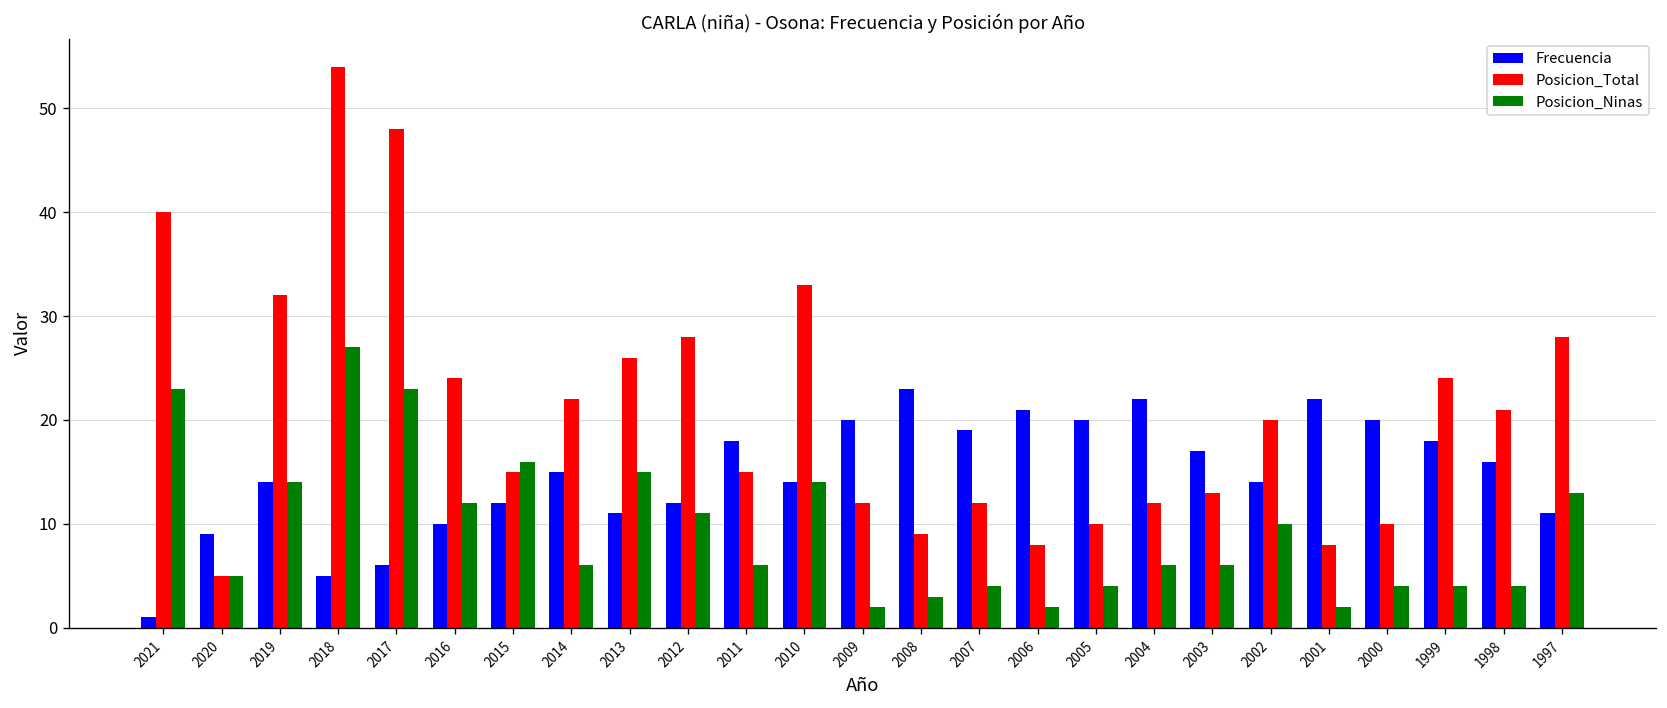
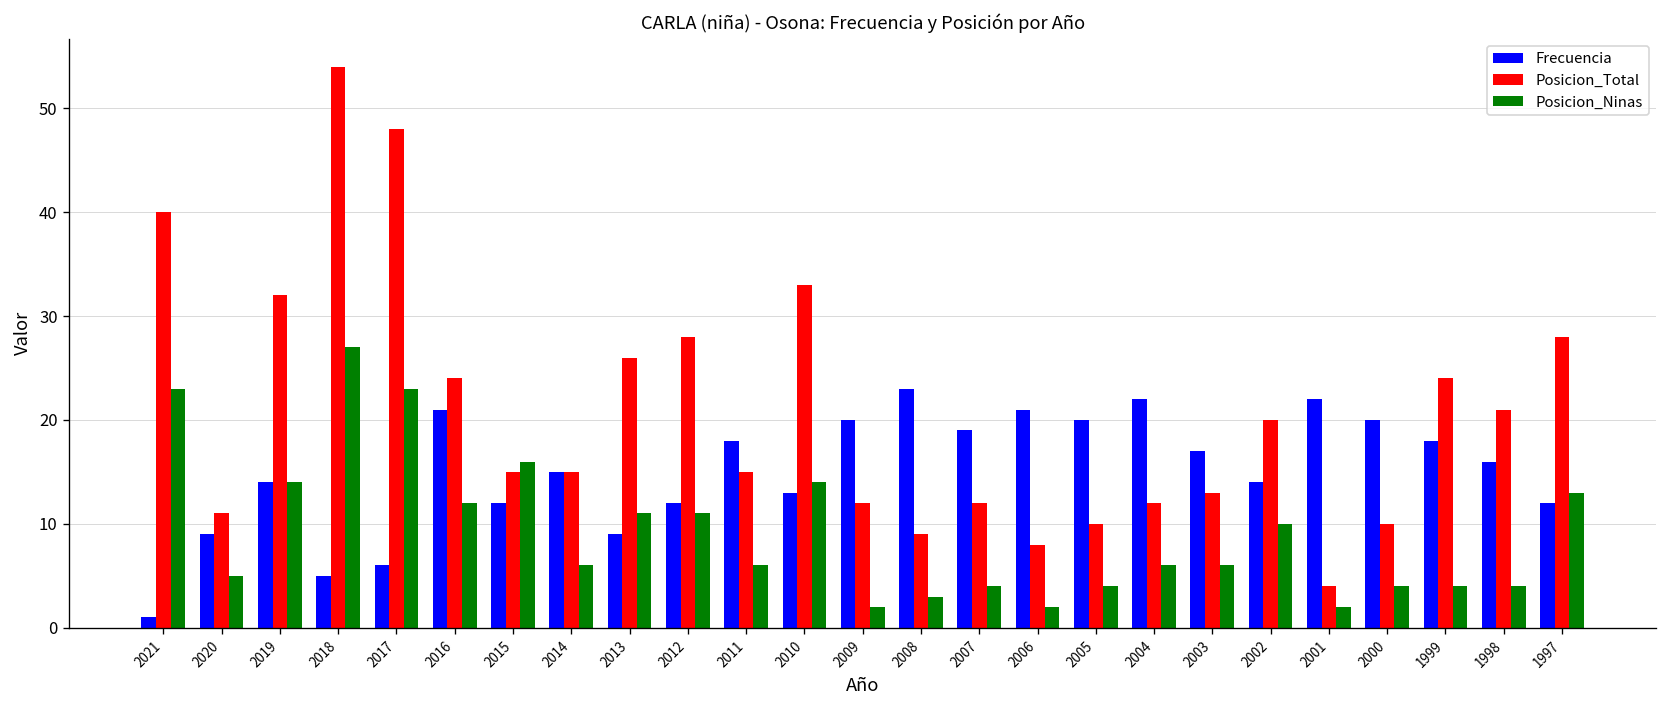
Posicion_Total, 2020: 5 -> 11
Frecuencia, 2016: 10 -> 21
Posicion_Total, 2014: 22 -> 15
Frecuencia, 2013: 11 -> 9
Posicion_Ninas, 2013: 15 -> 11
Frecuencia, 2010: 14 -> 13
Posicion_Total, 2001: 8 -> 4
Frecuencia, 1997: 11 -> 12
